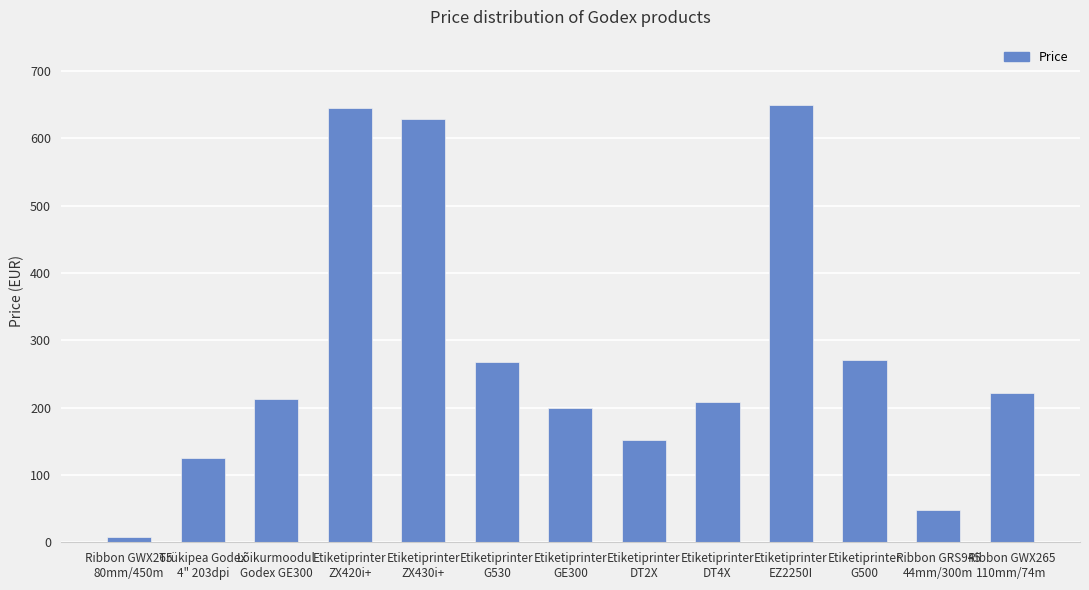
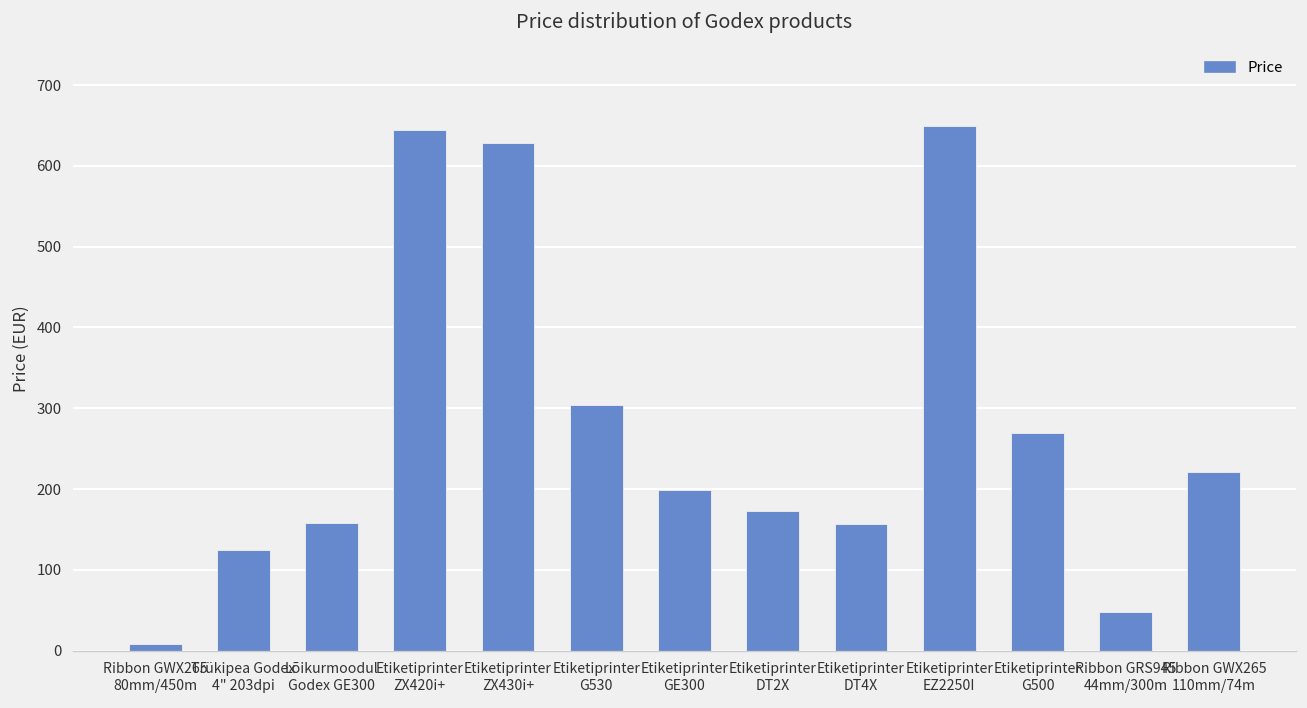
Lõikurmoodul Godex GE300: 210 -> 160
Etiketiprinter G530: 270 -> 300
Etiketiprinter DT2X: 150 -> 170
Etiketiprinter DT4X: 210 -> 160
